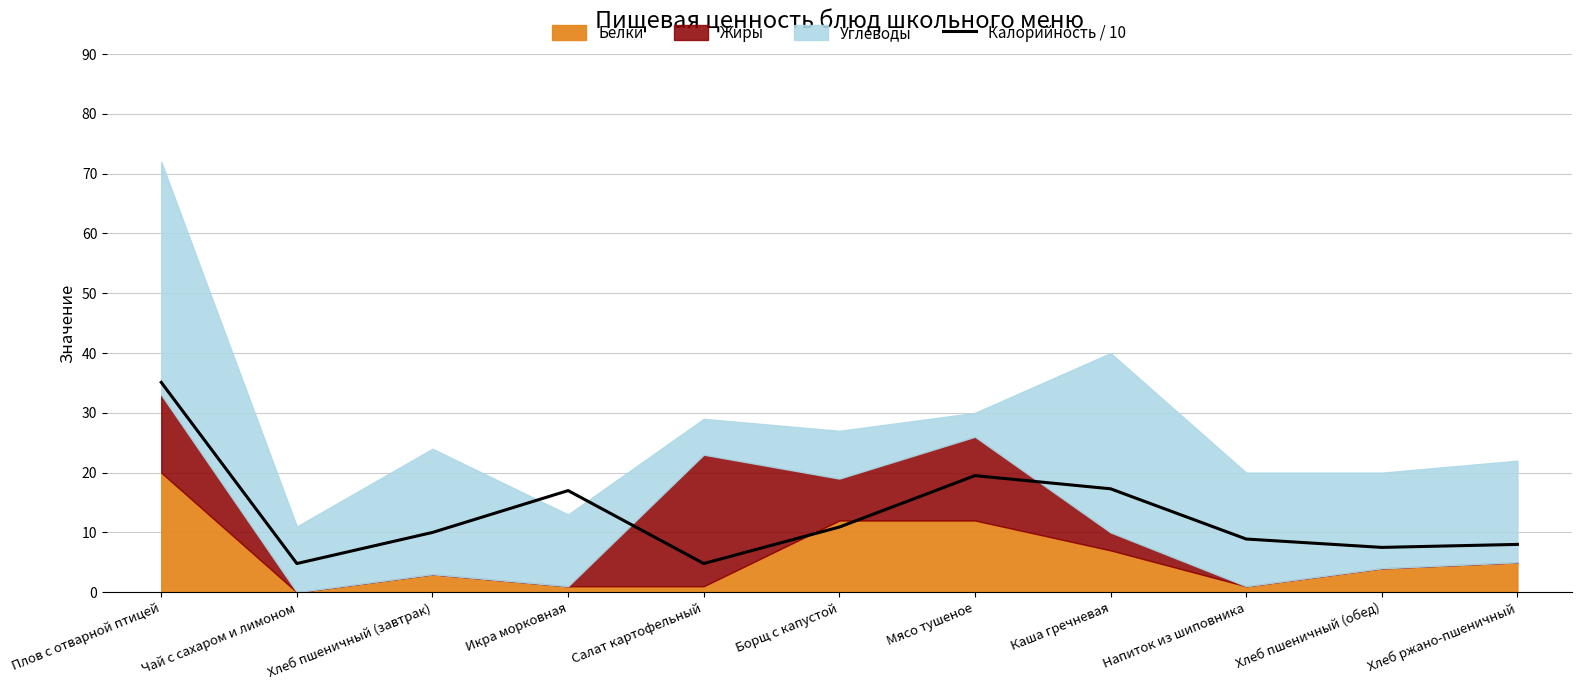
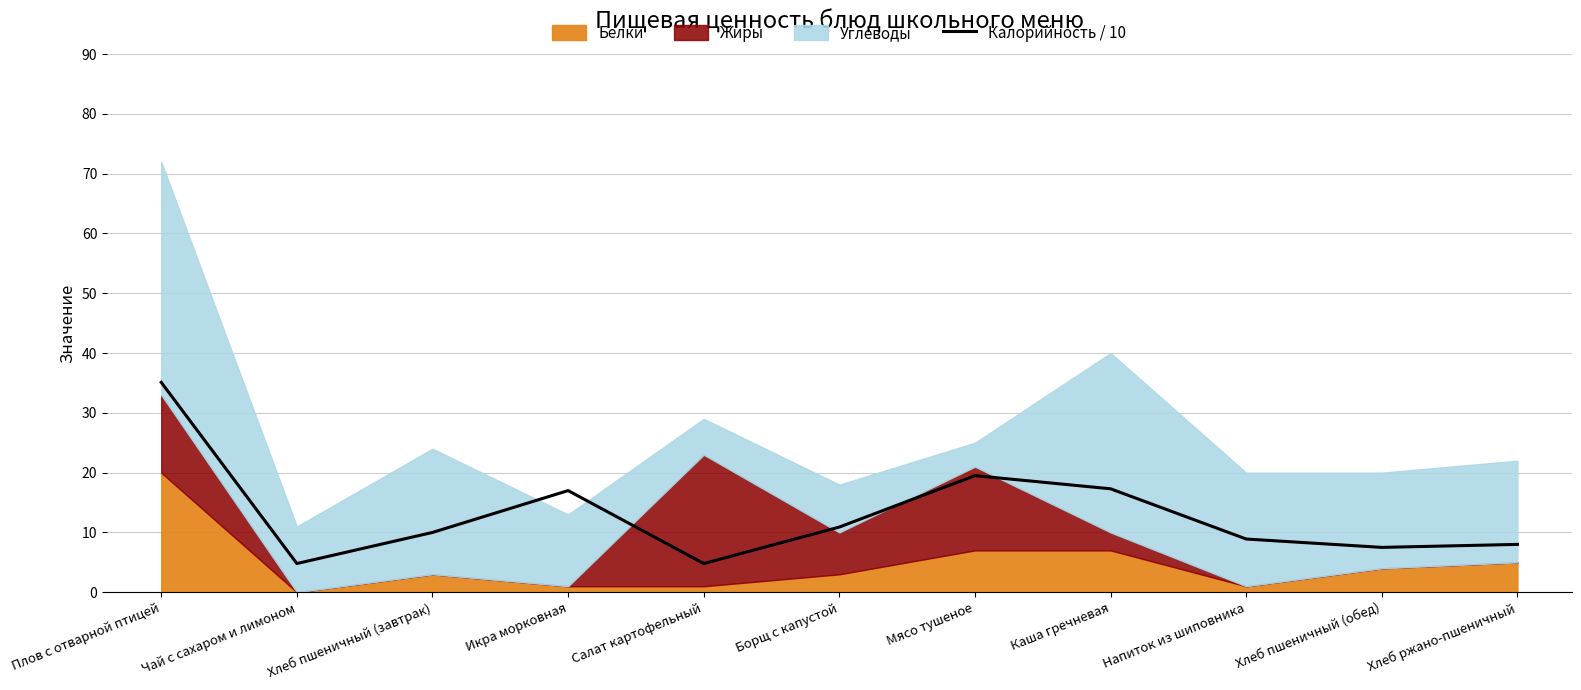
Белки, Борщ с капустой: 12 -> 3
Белки, Мясо тушеное: 12 -> 7
